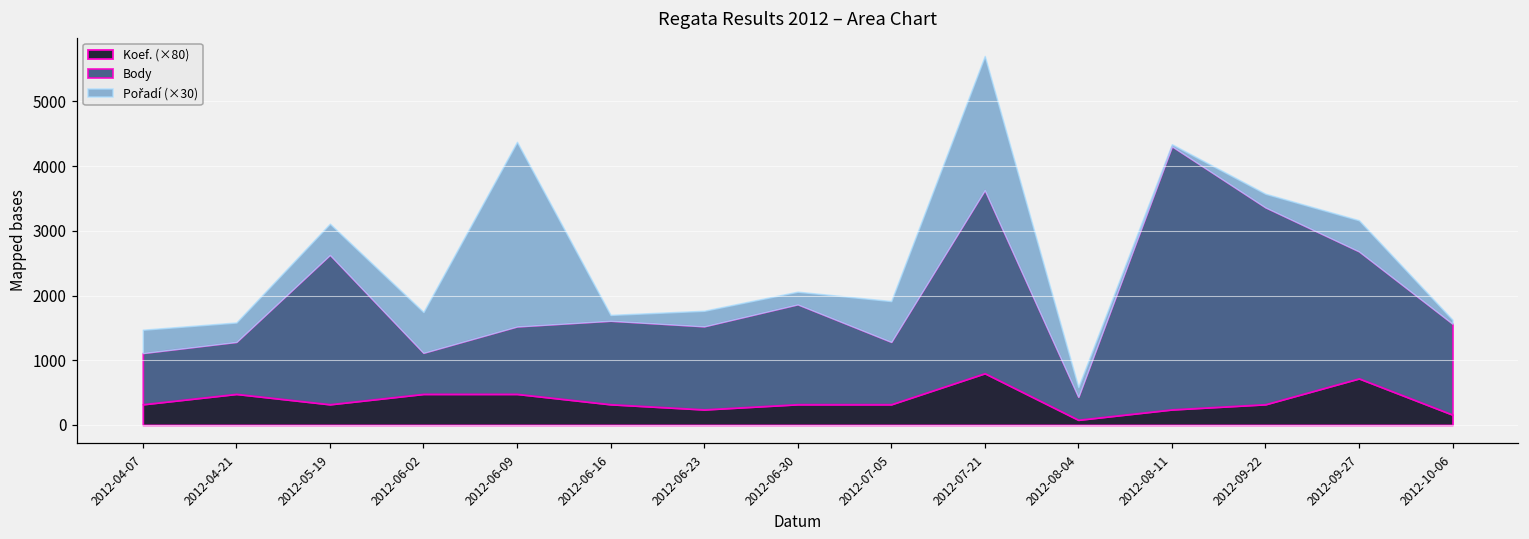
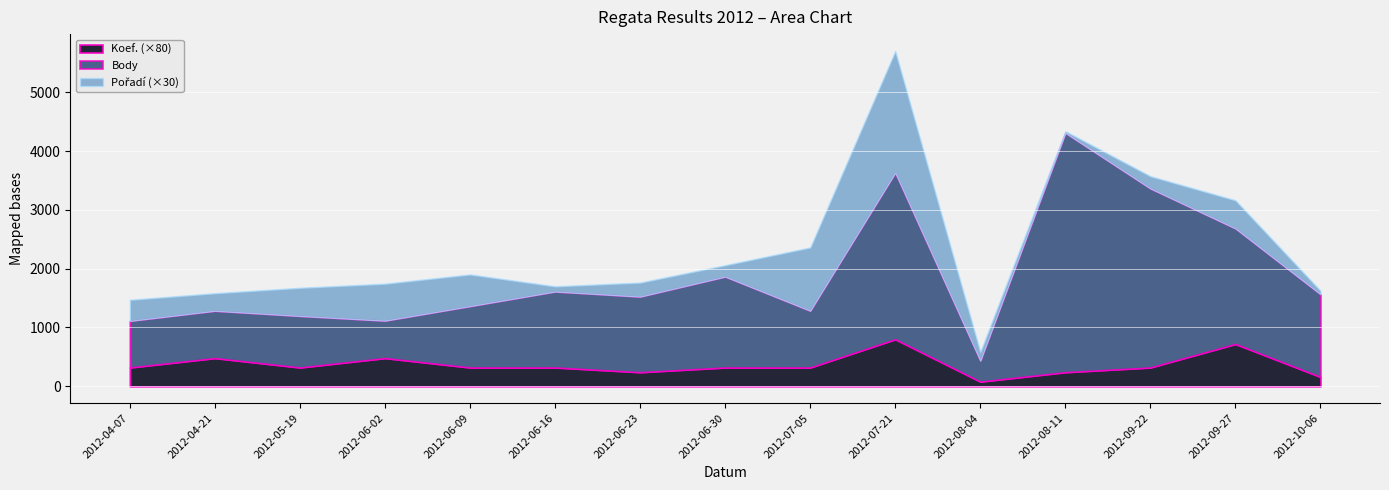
Body, 2012-05-19: 2300 -> 900
Koef. (×80), 2012-06-09: 500 -> 300
Pořadí (×30), 2012-06-09: 2900 -> 500
Pořadí (×30), 2012-07-05: 600 -> 1100
